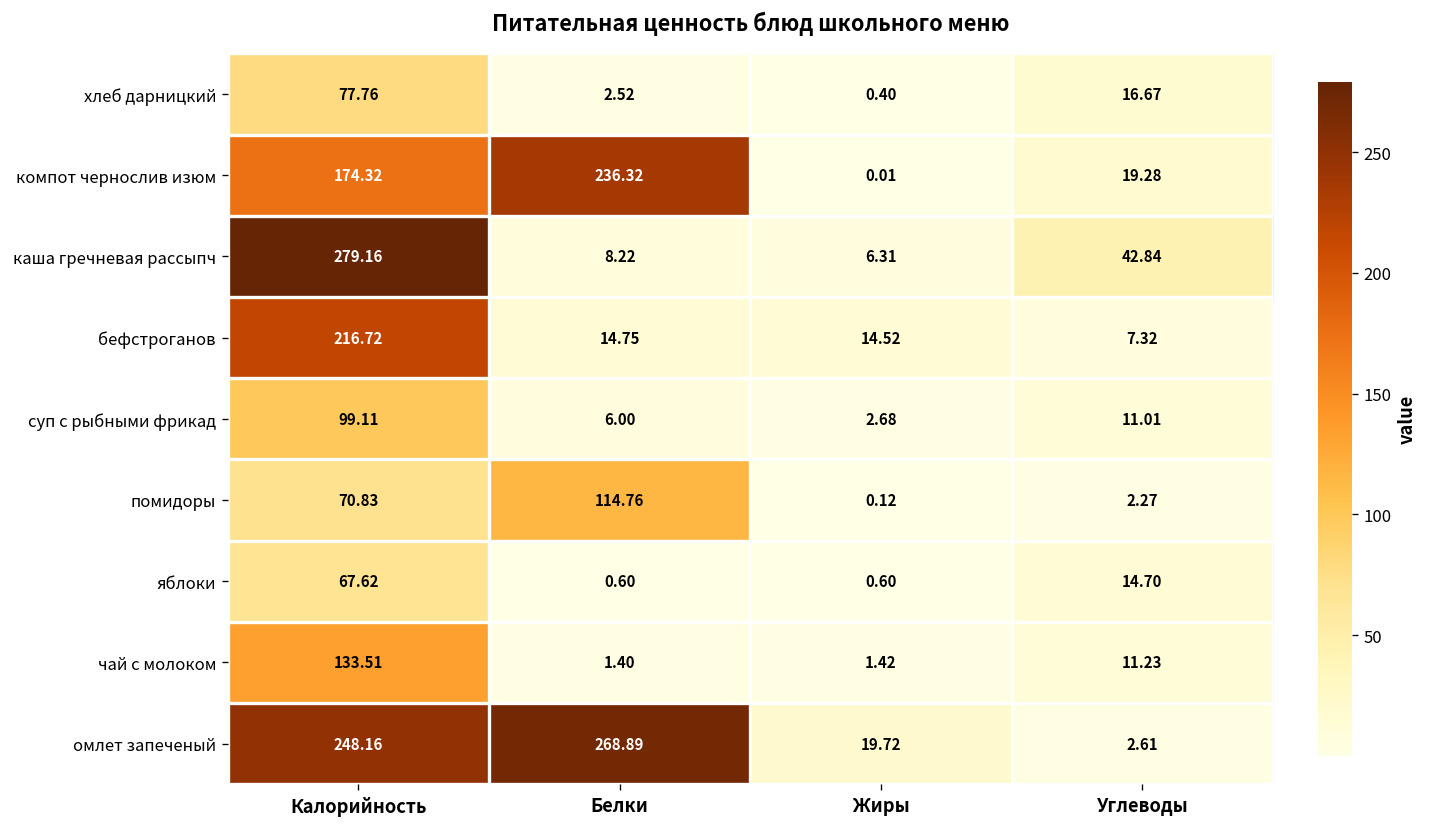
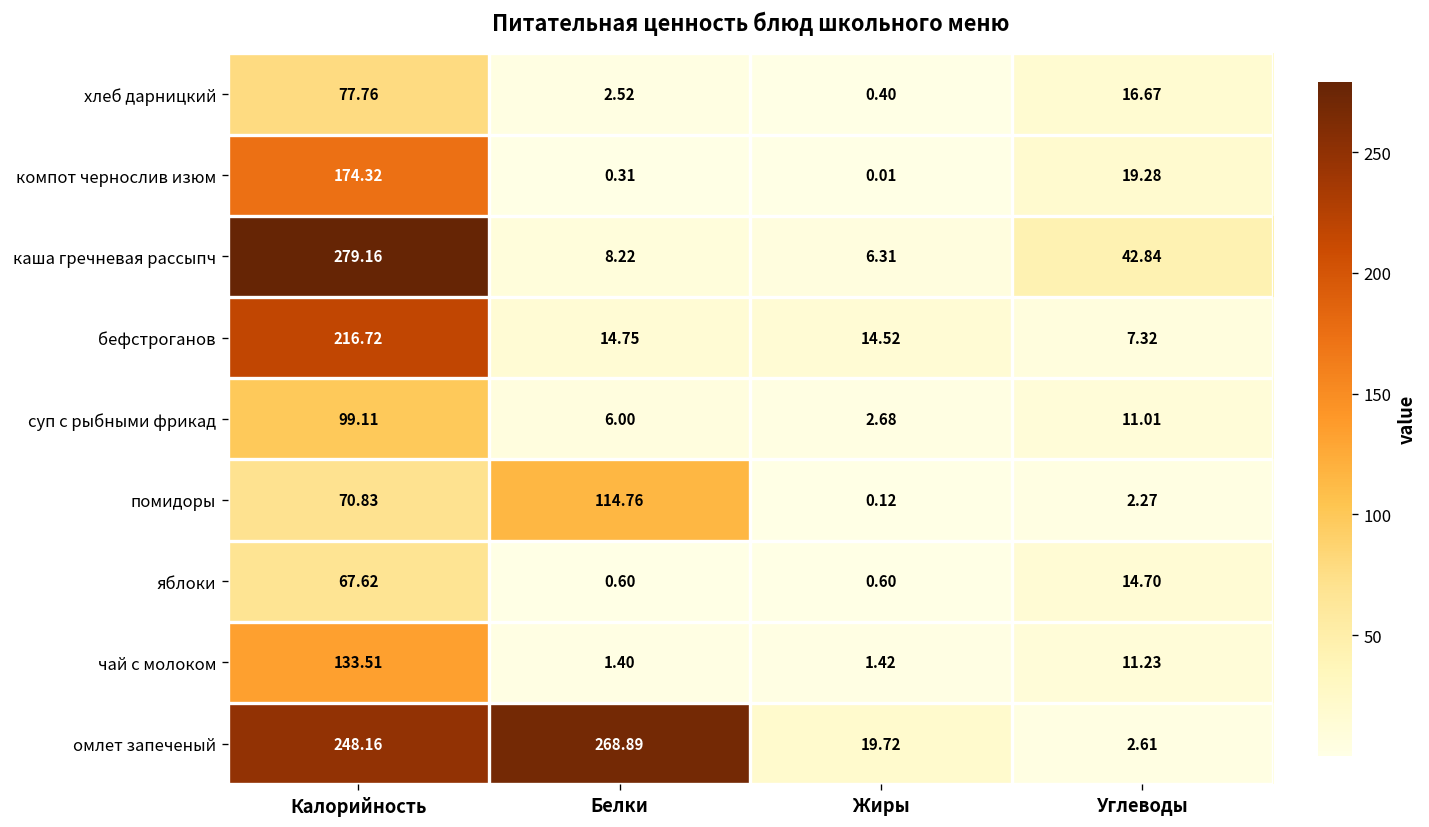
компот чернослив изюм, Белки: 236.32 -> 0.31
